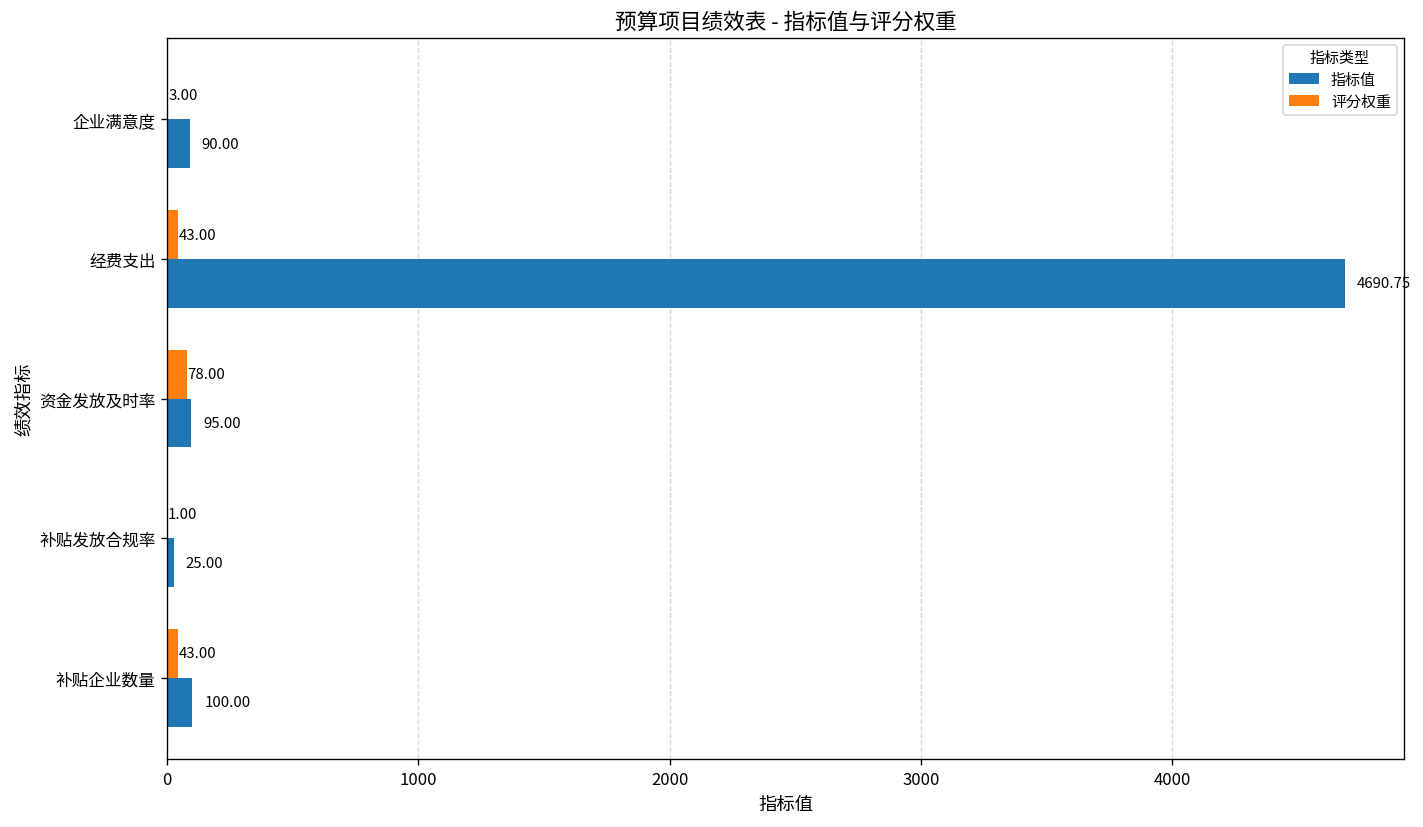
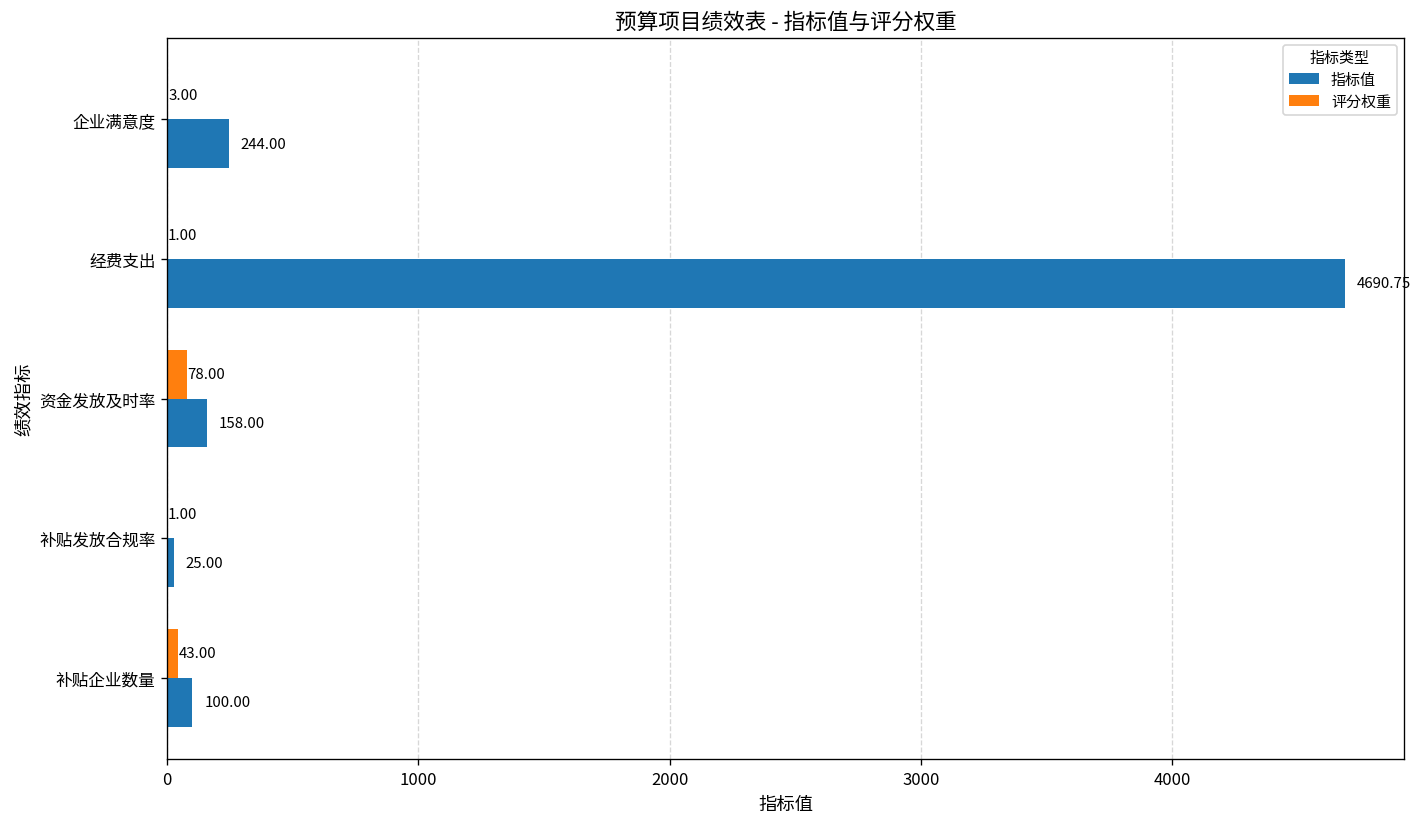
指标值, 企业满意度: 90.00 -> 244.00
评分权重, 经费支出: 43.00 -> 1.00
指标值, 资金发放及时率: 95.00 -> 158.00
